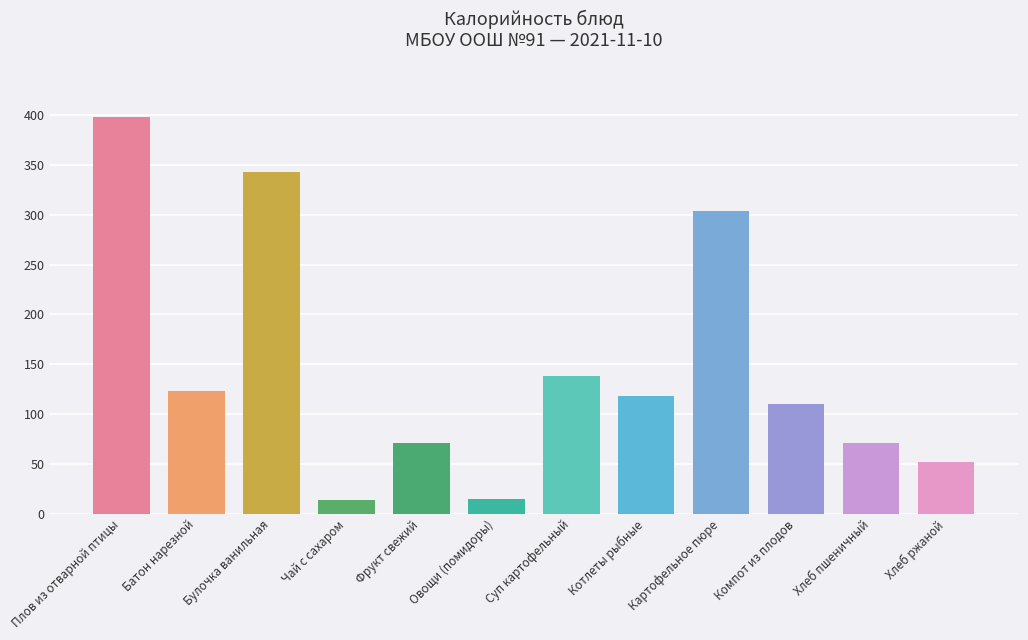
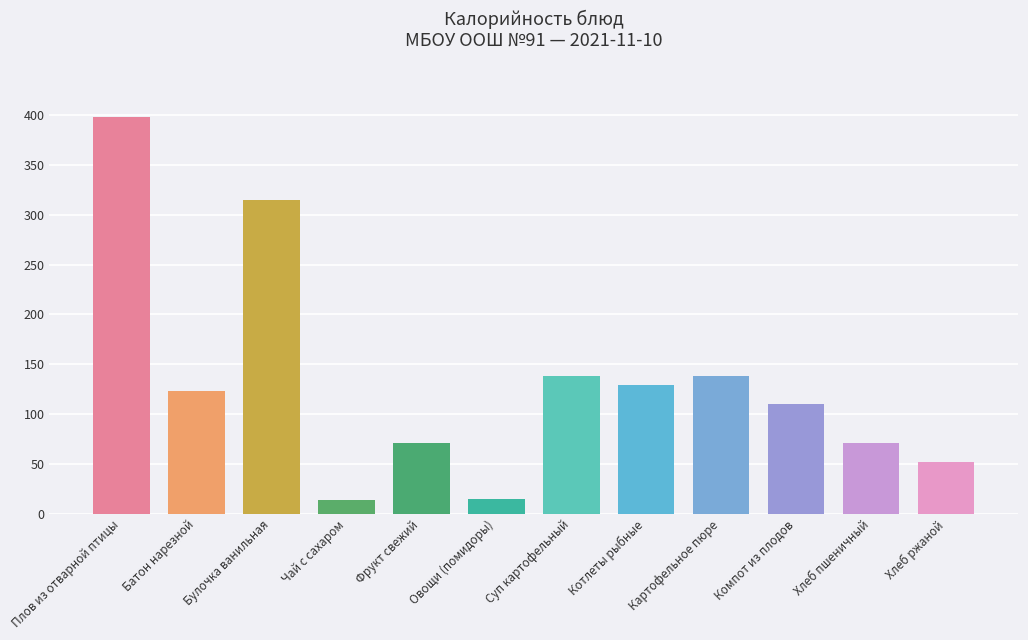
Булочка ванильная: 340 -> 320
Котлеты рыбные: 120 -> 130
Картофельное пюре: 300 -> 140
